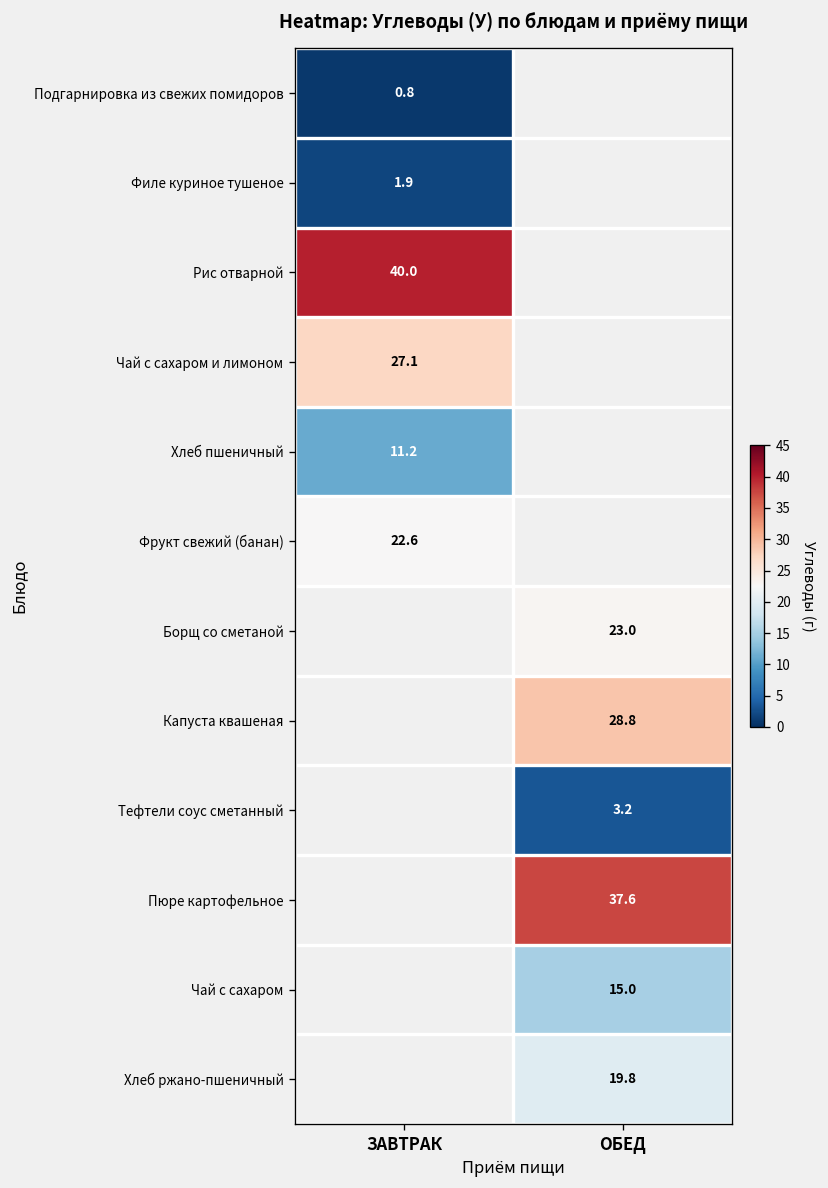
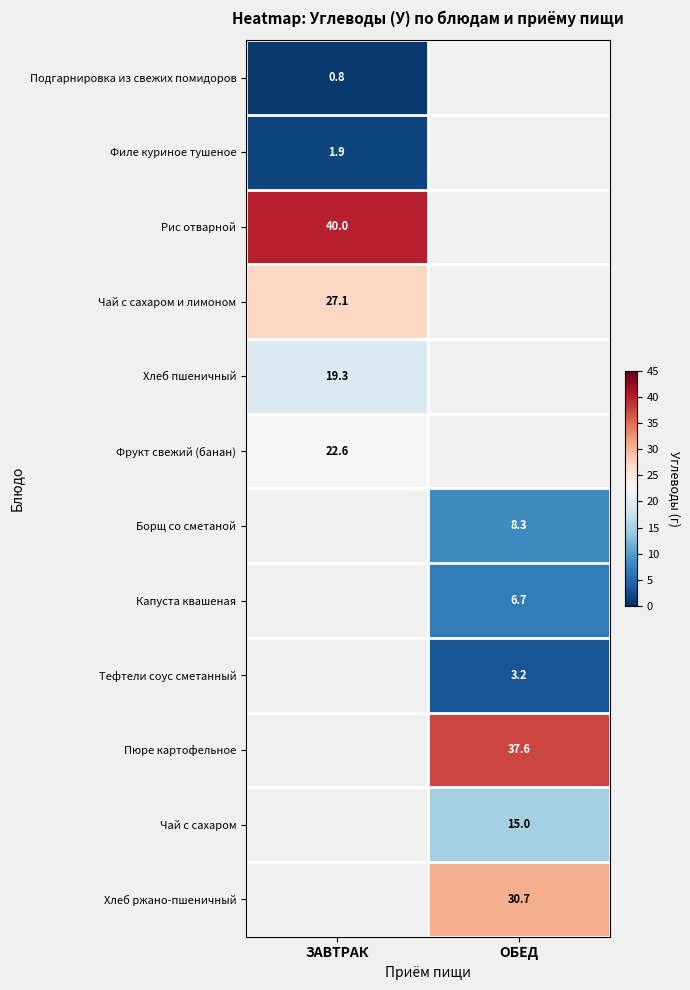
Хлеб пшеничный, ЗАВТРАК: 11.2 -> 19.3
Борщ со сметаной, ОБЕД: 23.0 -> 8.3
Капуста квашеная, ОБЕД: 28.8 -> 6.7
Хлеб ржано-пшеничный, ОБЕД: 19.8 -> 30.7
